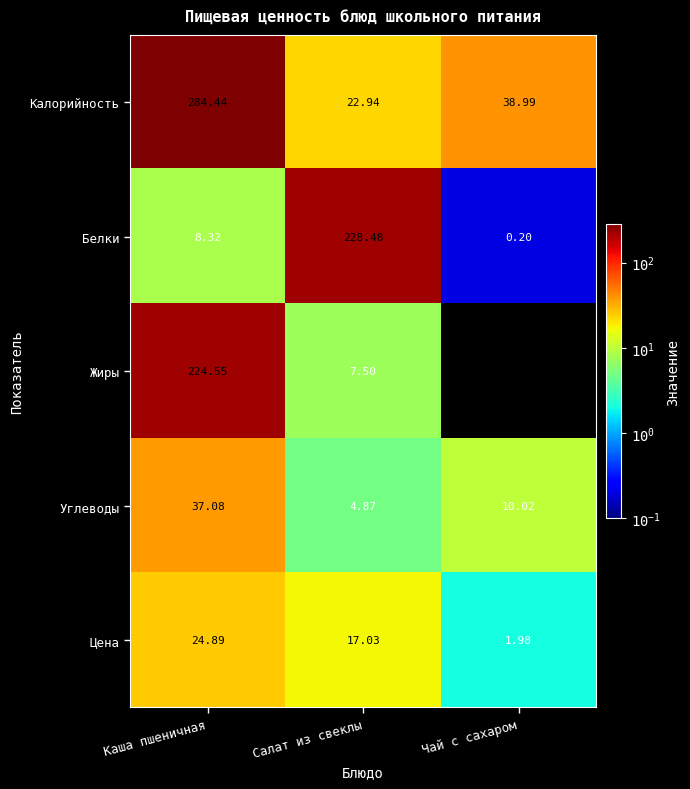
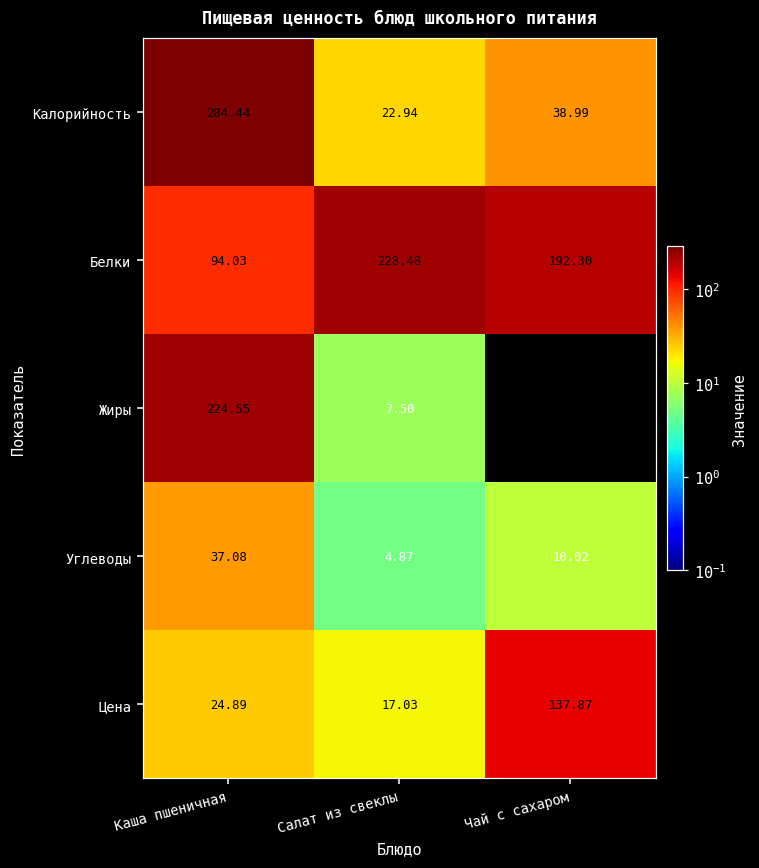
Белки, Каша пшеничная: 8.32 -> 94.03
Белки, Чай с сахаром: 0.20 -> 192.30
Цена, Чай с сахаром: 1.98 -> 137.87
